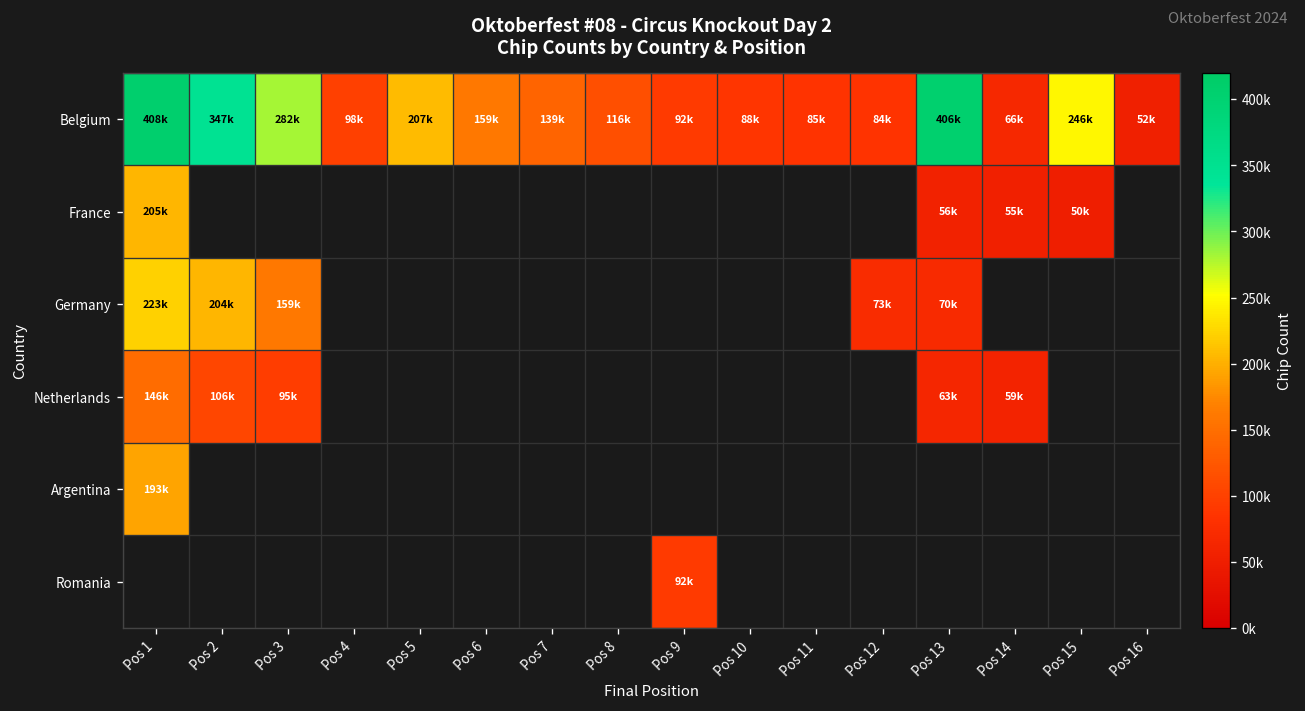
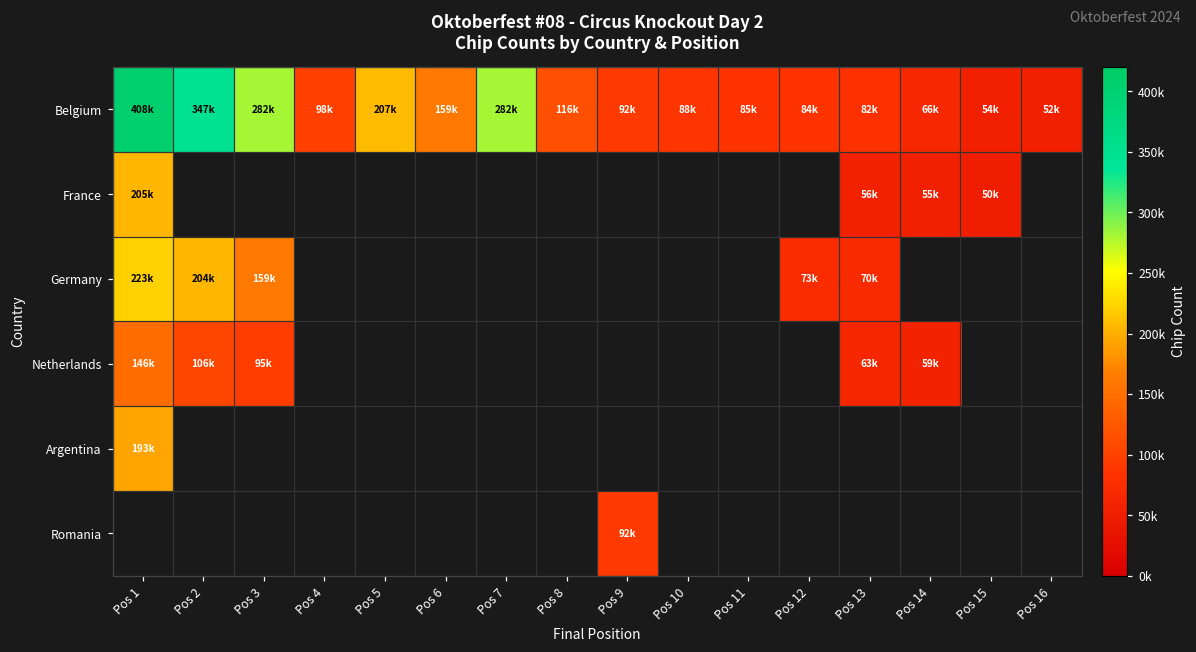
Belgium, Pos 7: 139k -> 282k
Belgium, Pos 13: 406k -> 82k
Belgium, Pos 15: 246k -> 54k
